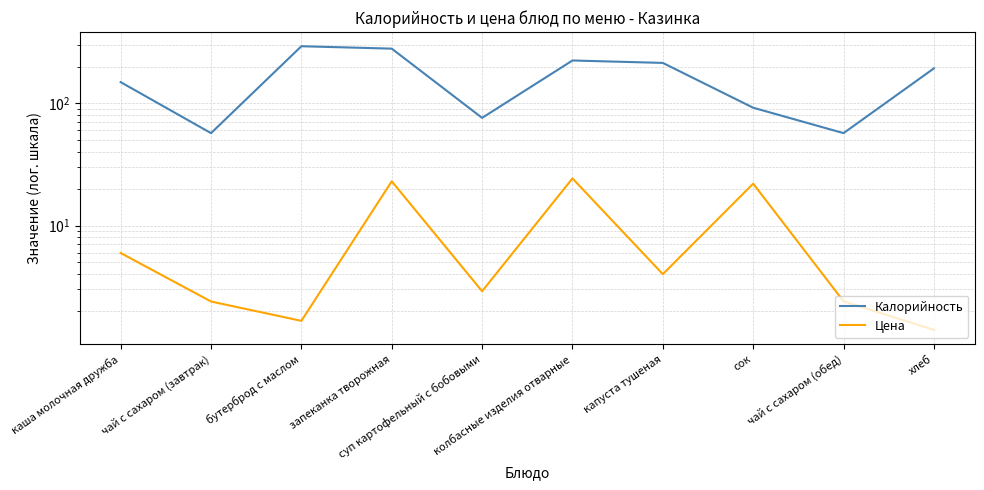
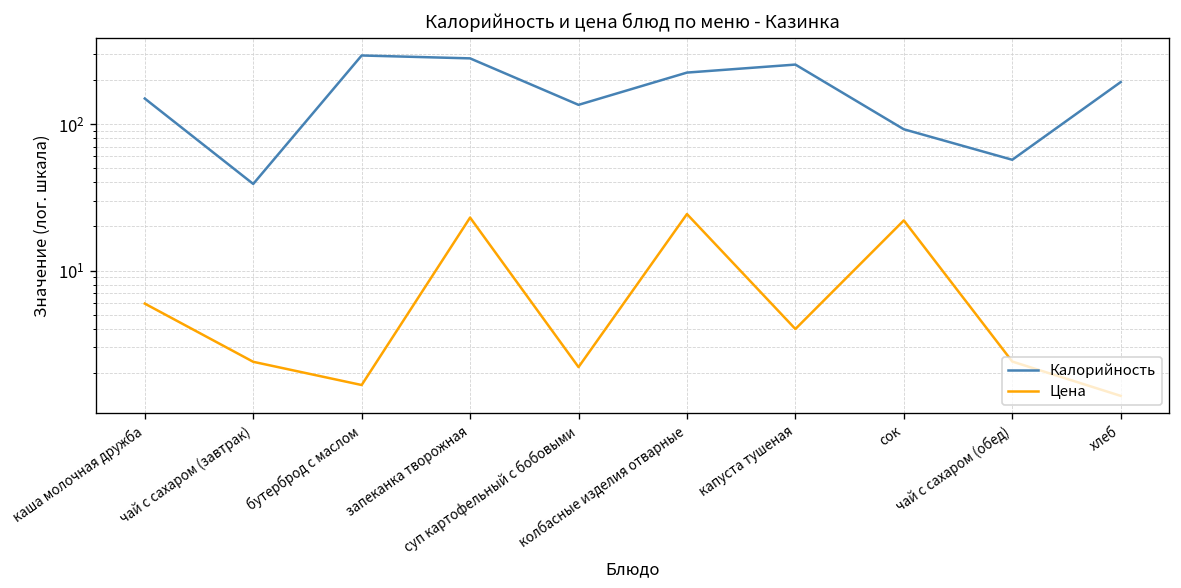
Калорийность, чай с сахаром (завтрак): 60 -> 39
Калорийность, суп картофельный с бобовыми: 80 -> 140
Цена, суп картофельный с бобовыми: 2.9 -> 2.2
Калорийность, капуста тушеная: 210 -> 250
